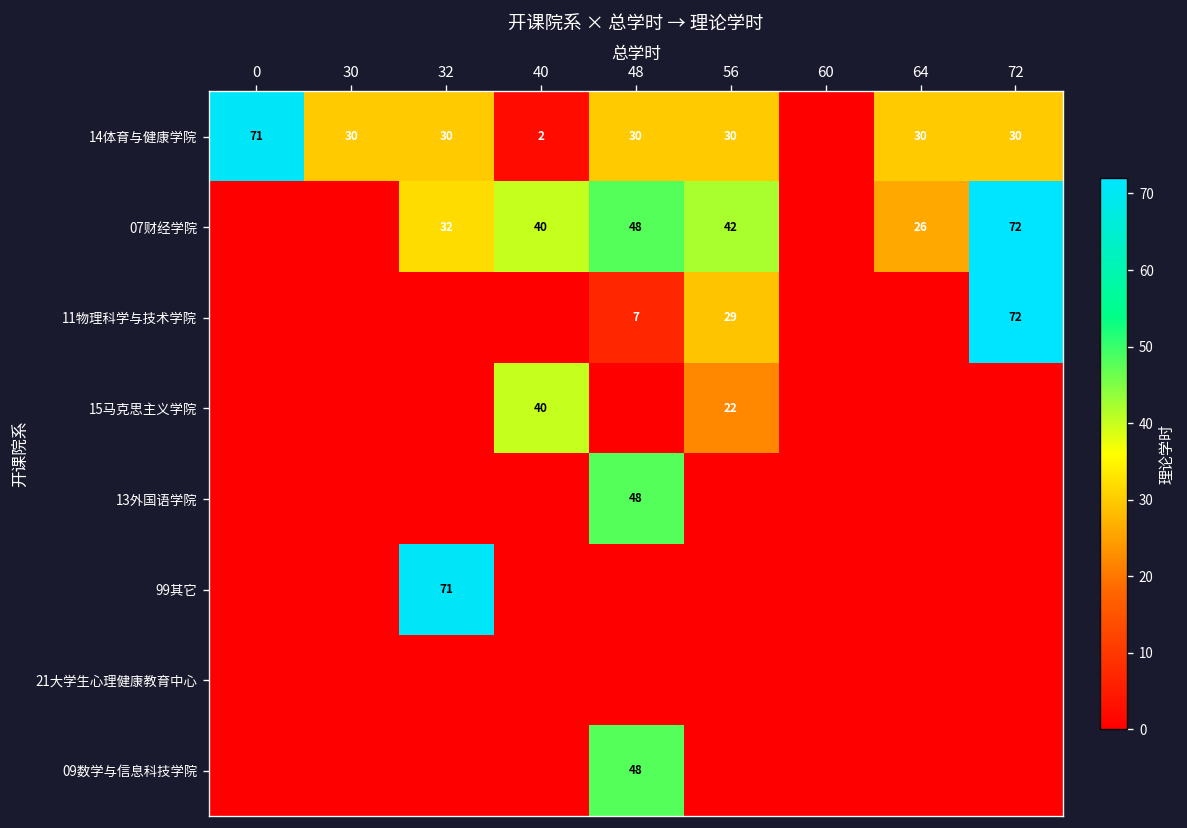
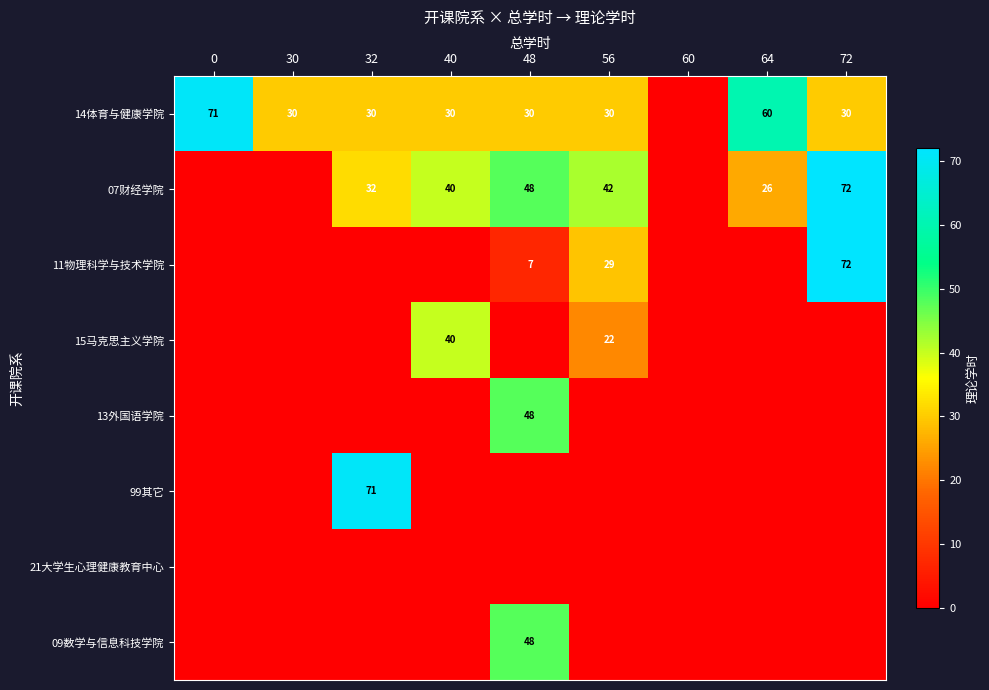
14体育与健康学院, 40: 2 -> 30
14体育与健康学院, 64: 30 -> 60
